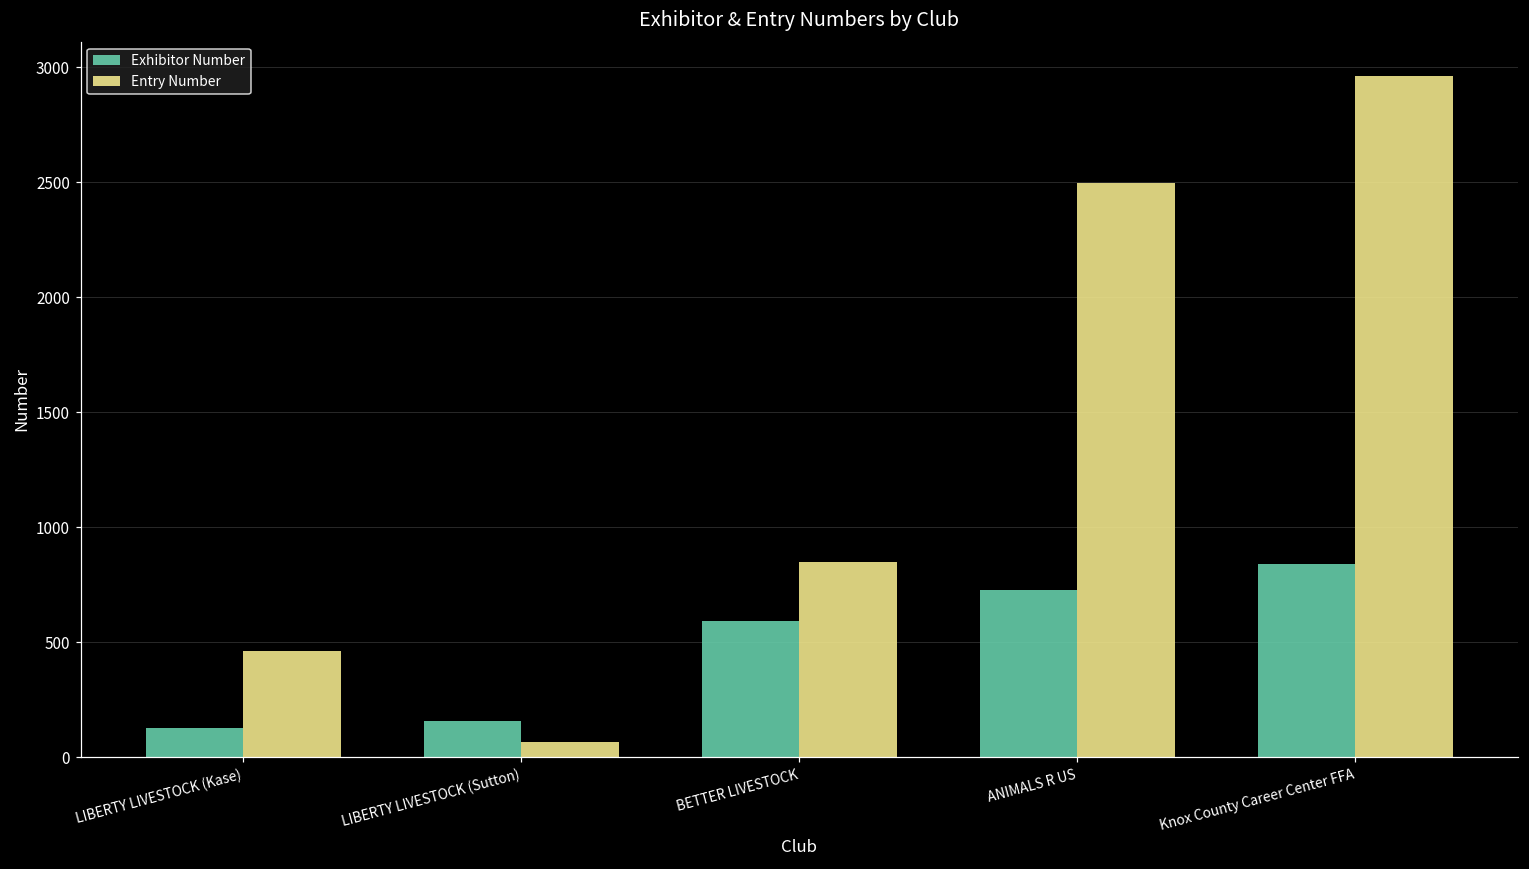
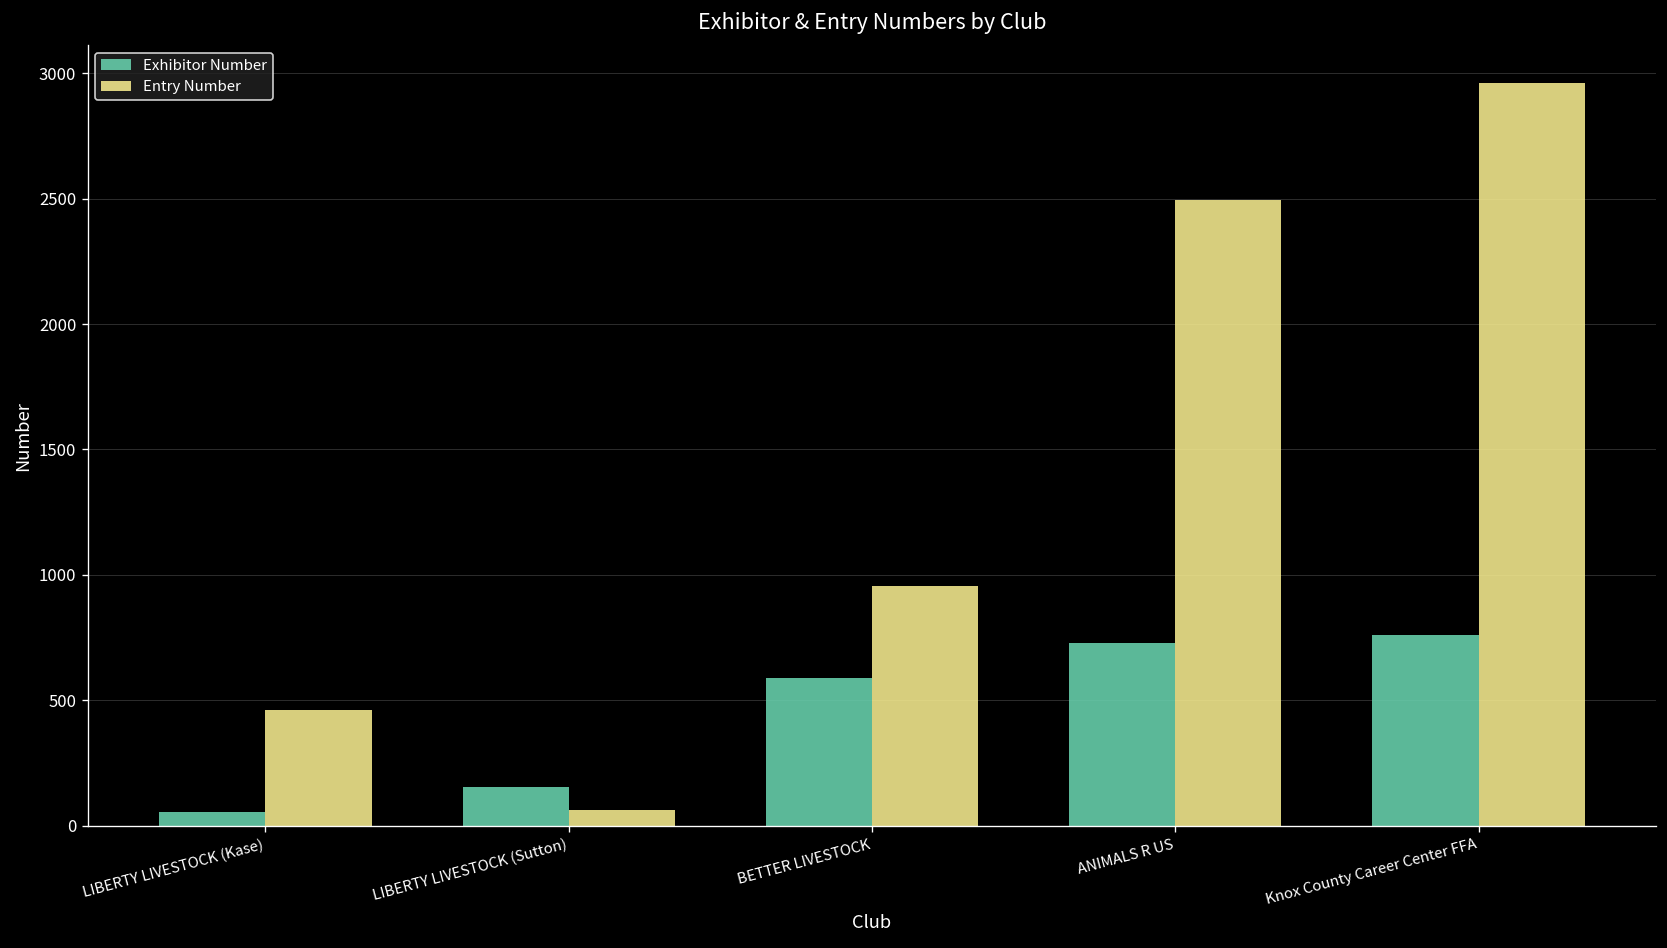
Exhibitor Number, LIBERTY LIVESTOCK (Kase): 130 -> 60
Entry Number, BETTER LIVESTOCK: 850 -> 960
Exhibitor Number, Knox County Career Center FFA: 840 -> 760
